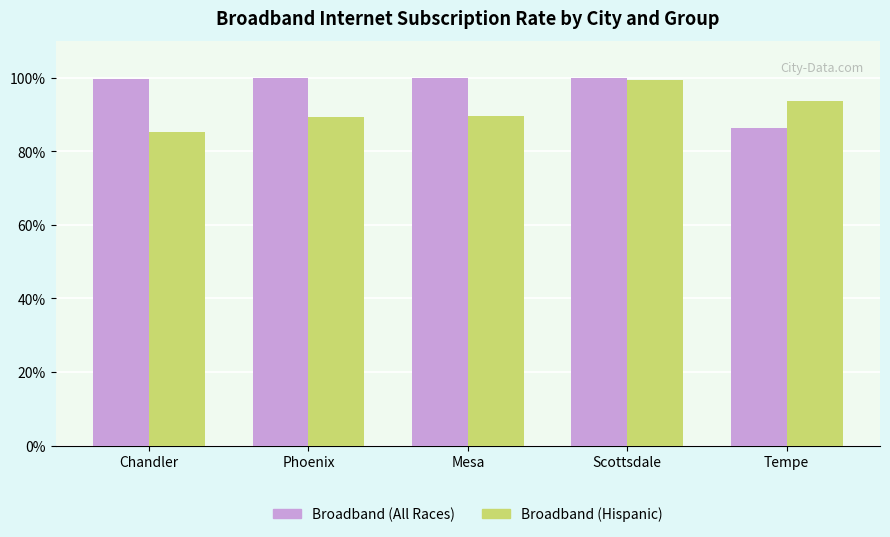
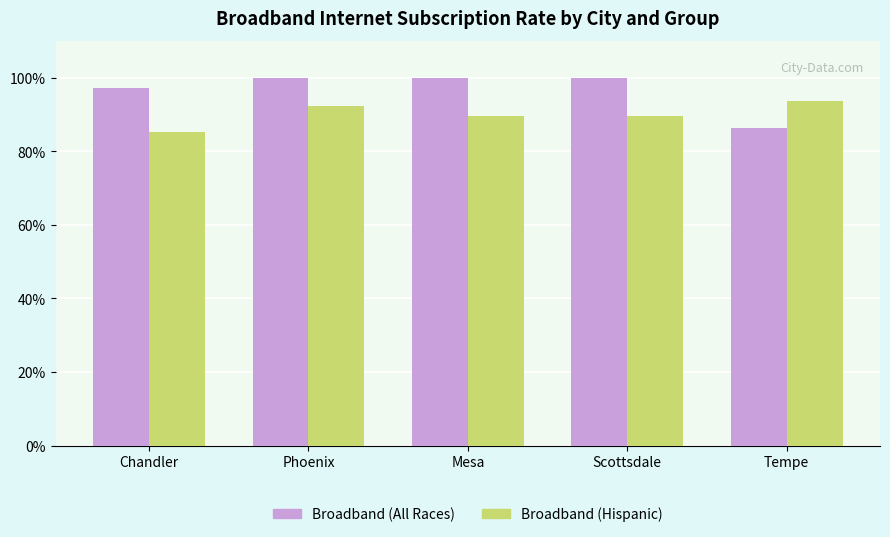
Broadband (All Races), Chandler: 100% -> 97%
Broadband (Hispanic), Phoenix: 89% -> 92%
Broadband (Hispanic), Scottsdale: 99% -> 90%
